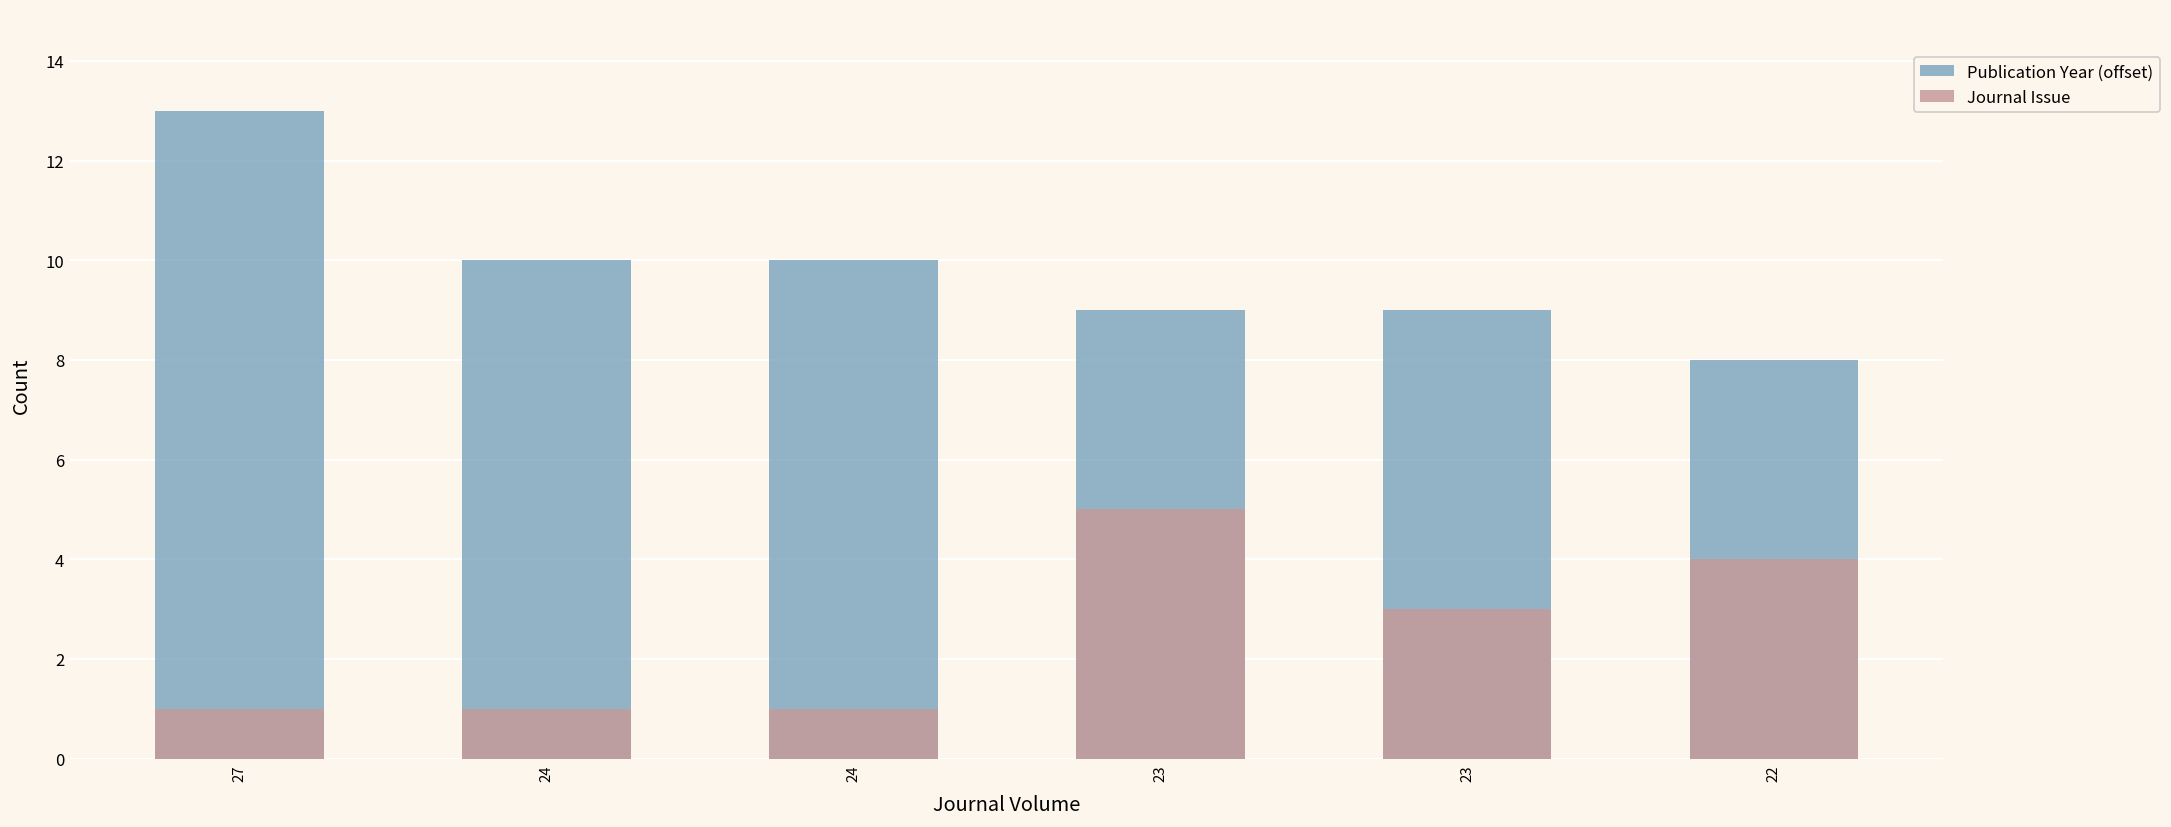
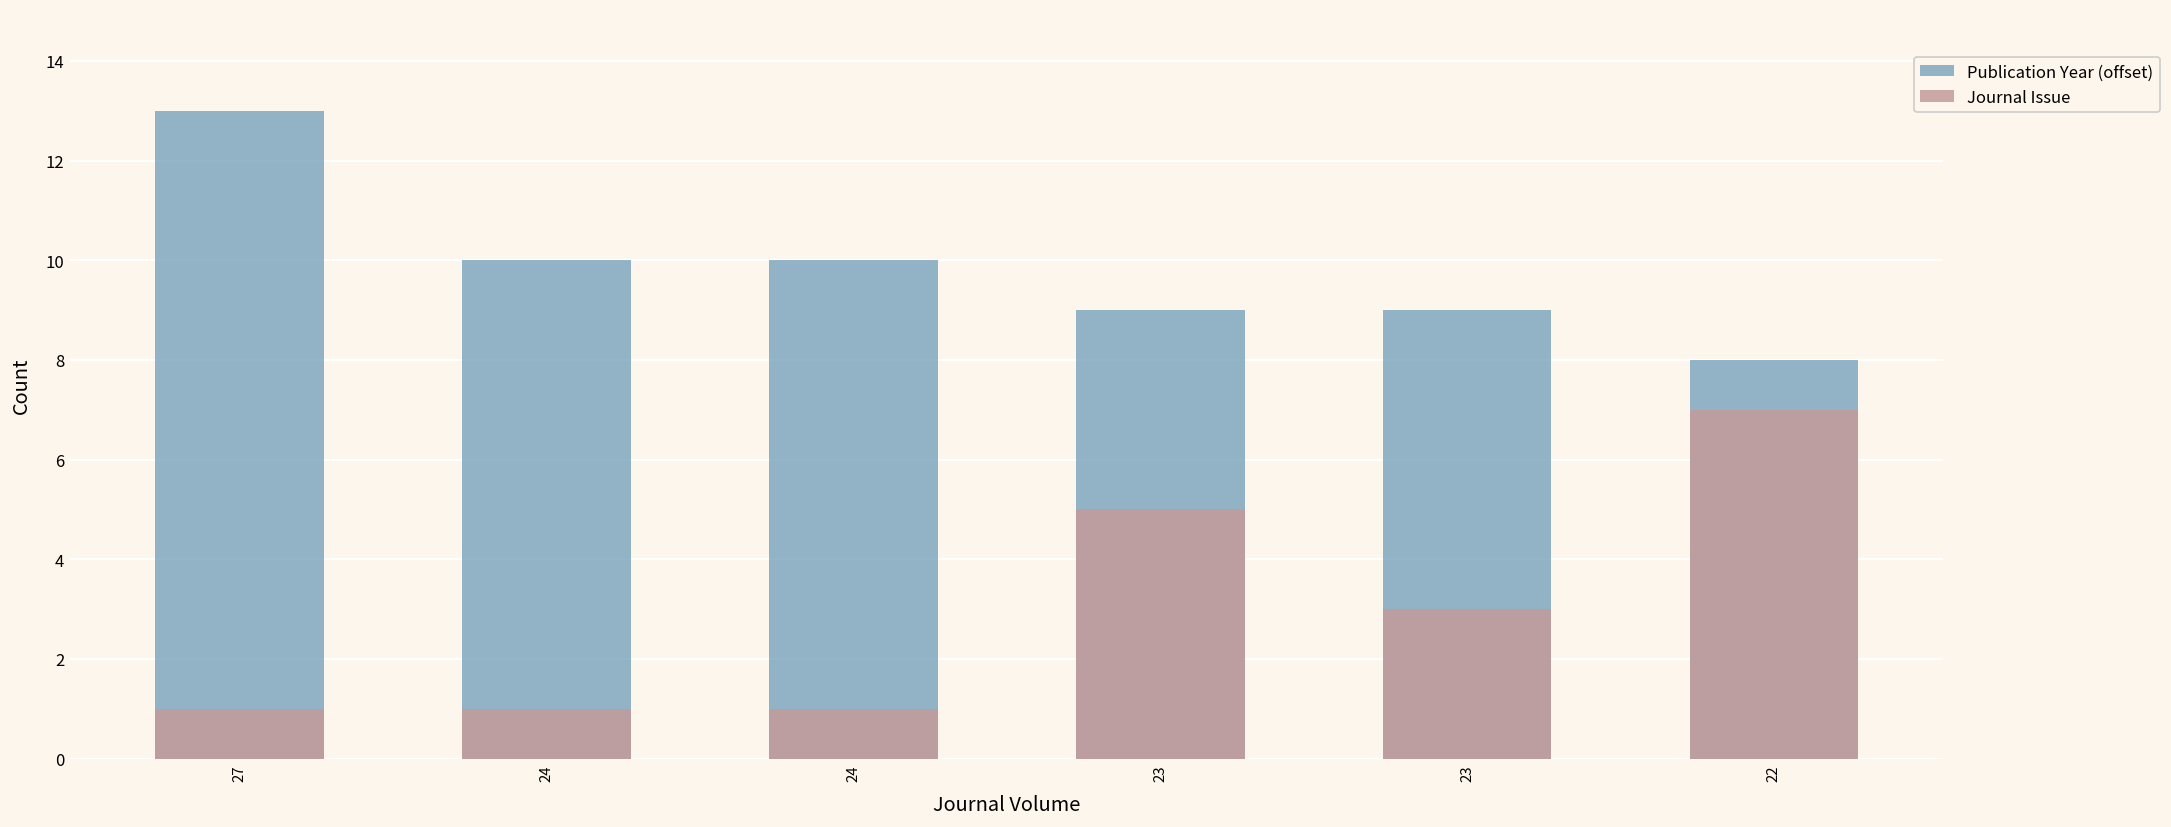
Journal Issue, 22: 4 -> 7
